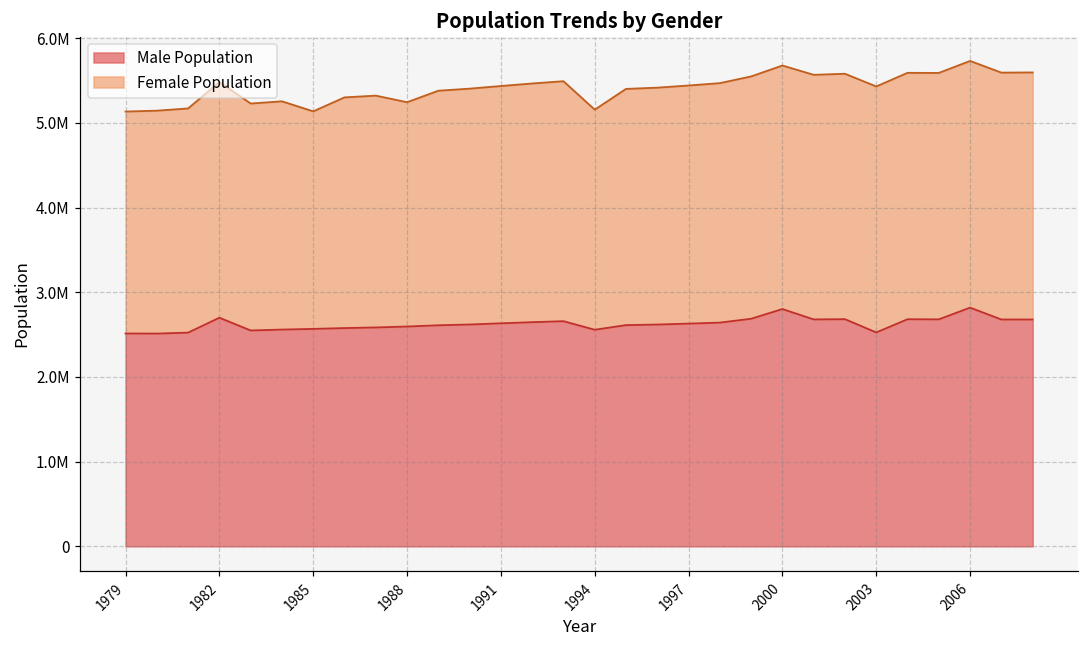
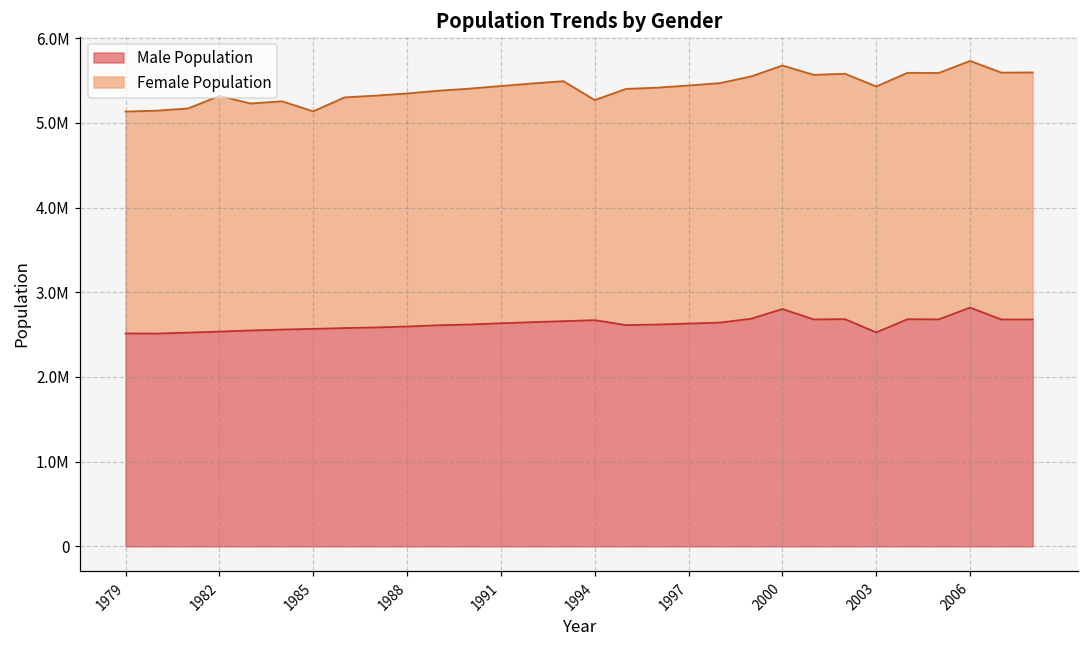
Male Population, 1982: 2700000 -> 2500000
Female Population, 1988: 2600000 -> 2800000
Male Population, 1994: 2600000 -> 2700000
